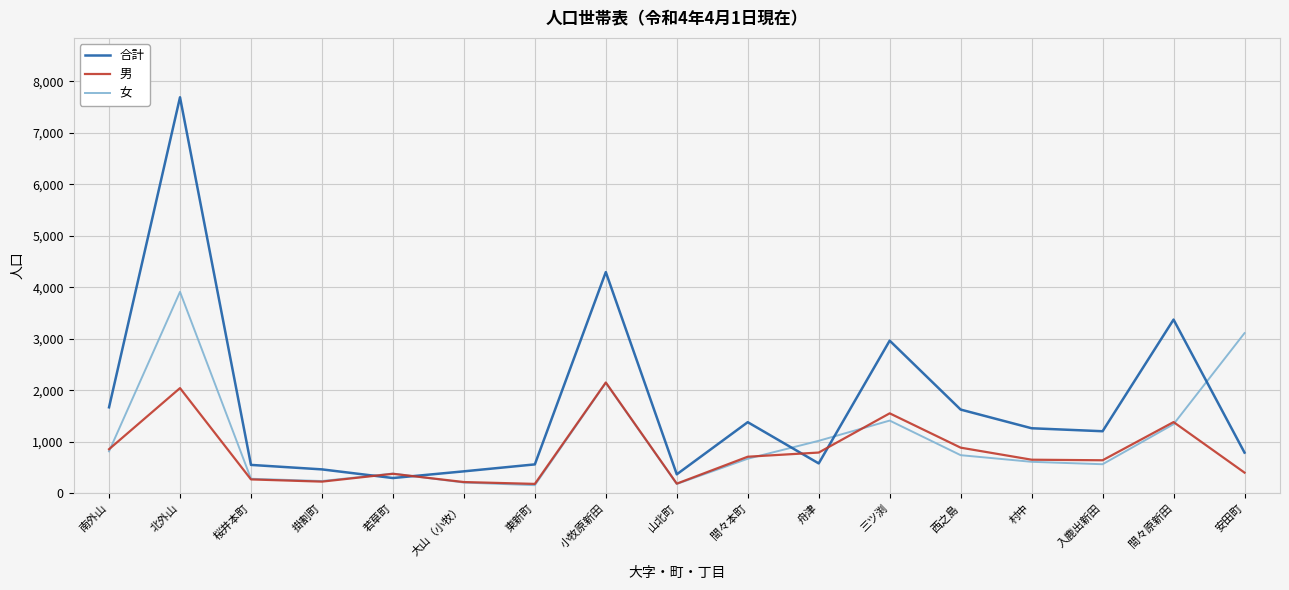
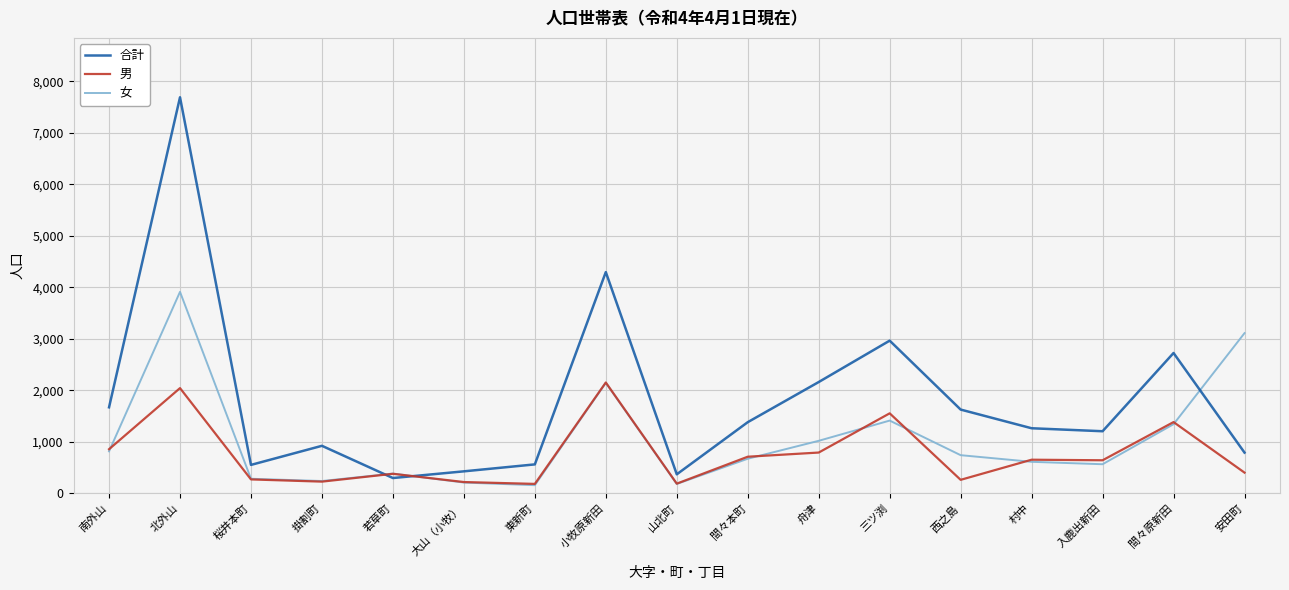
合計, 掛割町: 500 -> 900
合計, 舟津: 600 -> 2,200
男, 西之島: 900 -> 300
合計, 間々原新田: 3,400 -> 2,700
